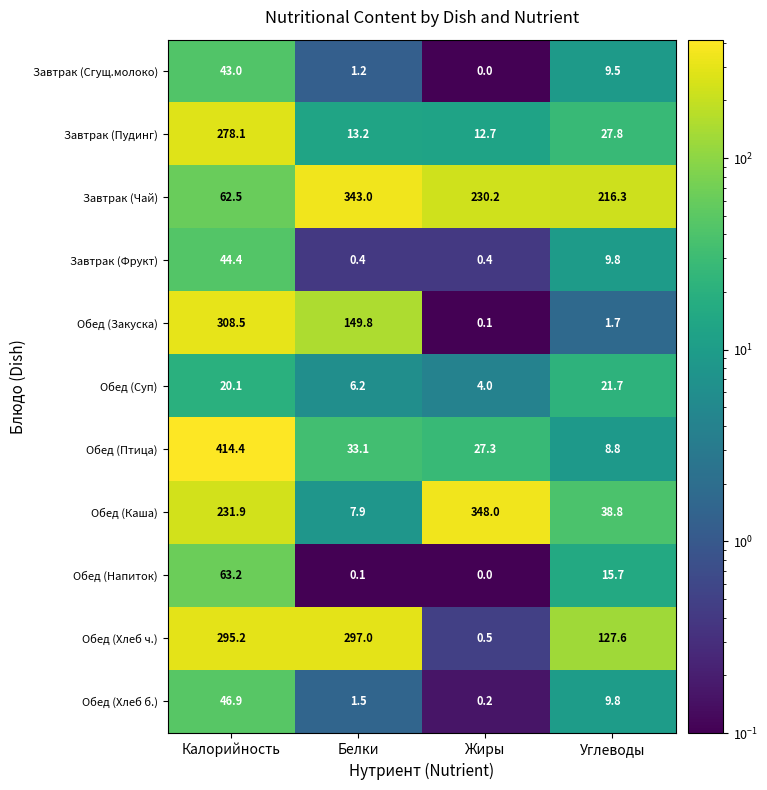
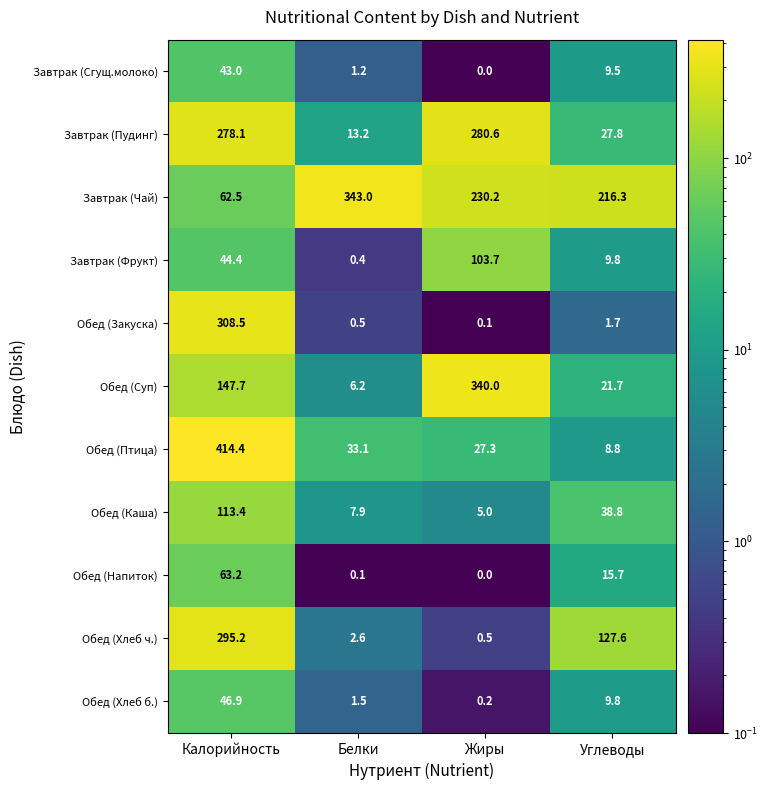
Завтрак (Пудинг), Жиры: 12.7 -> 280.6
Завтрак (Фрукт), Жиры: 0.4 -> 103.7
Обед (Закуска), Белки: 149.8 -> 0.5
Обед (Суп), Калорийность: 20.1 -> 147.7
Обед (Суп), Жиры: 4.0 -> 340.0
Обед (Каша), Калорийность: 231.9 -> 113.4
Обед (Каша), Жиры: 348.0 -> 5.0
Обед (Хлеб ч.), Белки: 297.0 -> 2.6
